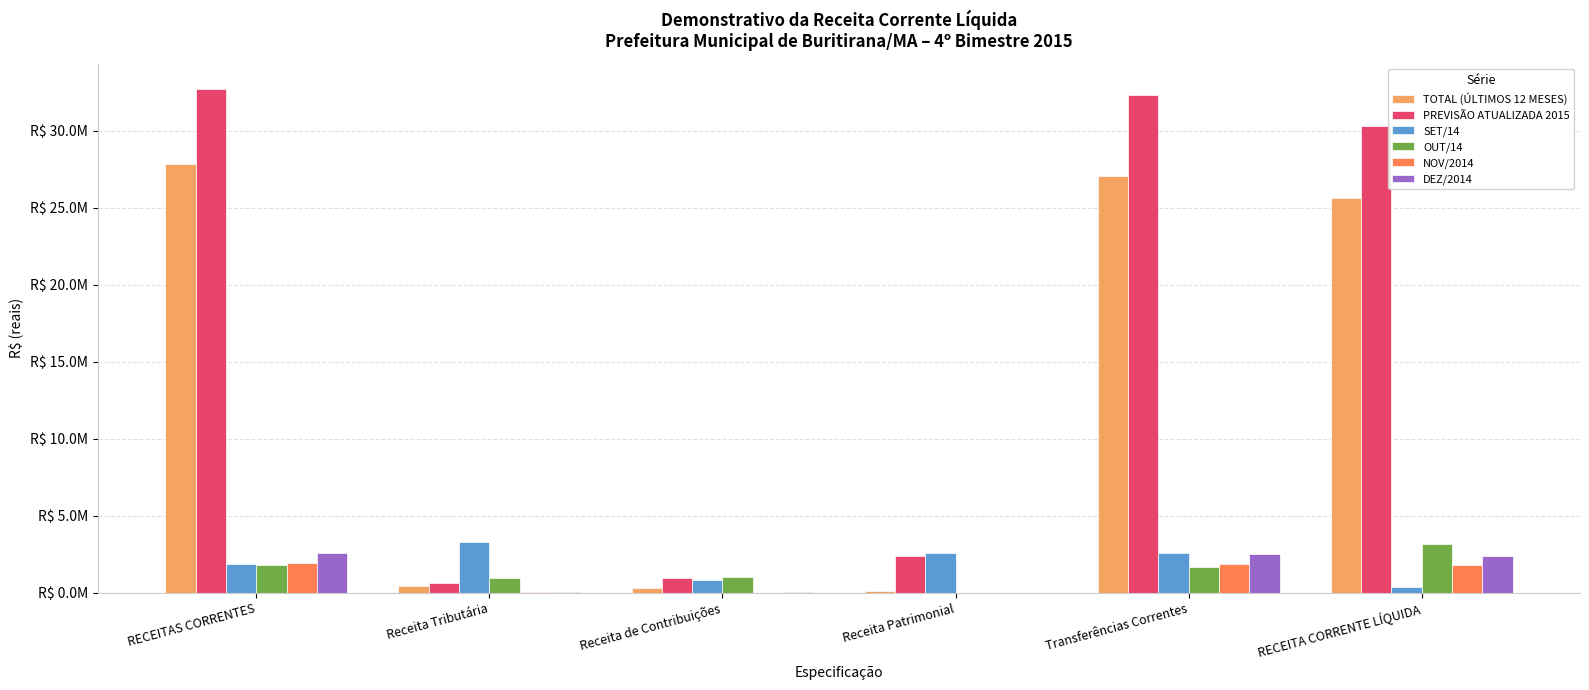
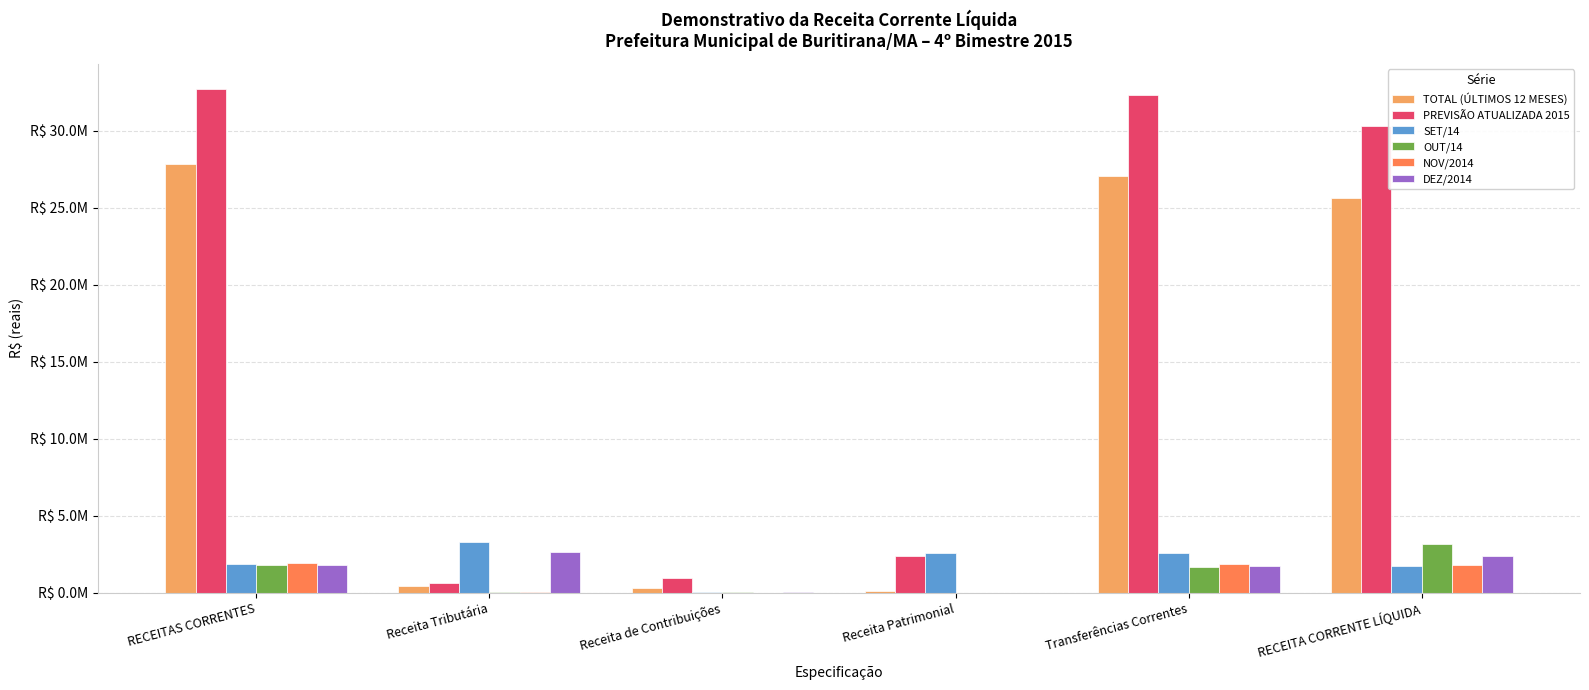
DEZ/2014, RECEITAS CORRENTES: R$ 2600000 -> R$ 1800000
OUT/14, Receita Tributária: R$ 900000 -> R$ 100000
DEZ/2014, Receita Tributária: R$ 100000 -> R$ 2600000
SET/14, Receita de Contribuições: R$ 900000 -> R$ 0
OUT/14, Receita de Contribuições: R$ 1000000 -> R$ 0
DEZ/2014, Transferências Correntes: R$ 2500000 -> R$ 1800000
SET/14, RECEITA CORRENTE LÍQUIDA: R$ 400000 -> R$ 1800000
